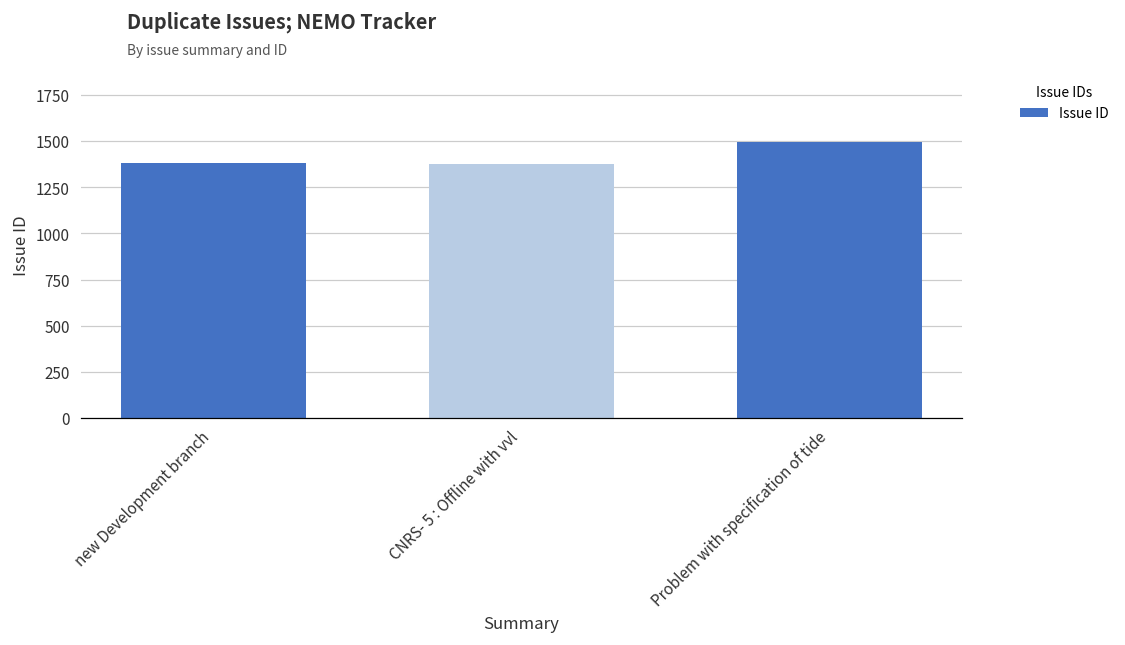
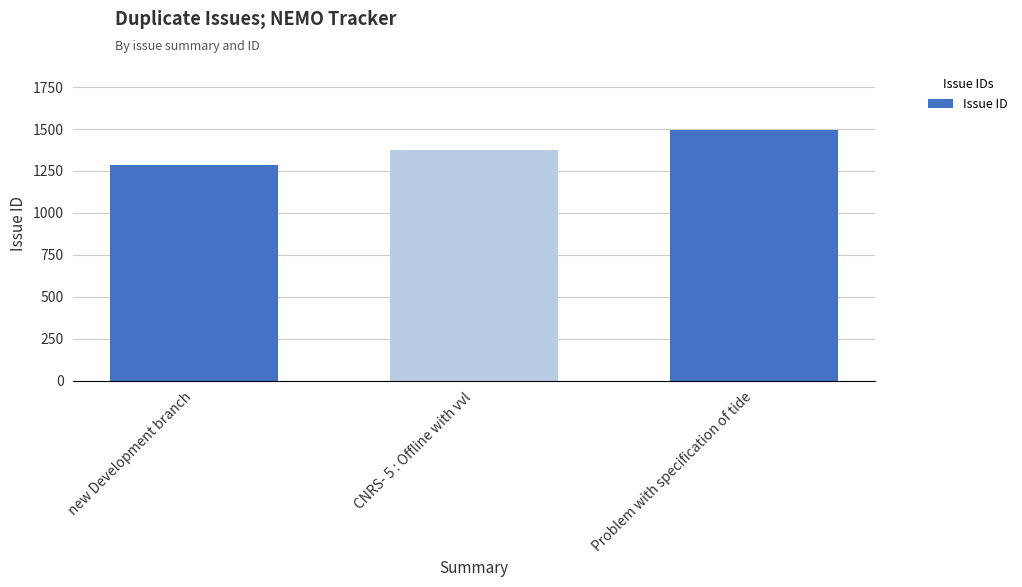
new Development branch: 1380 -> 1290
